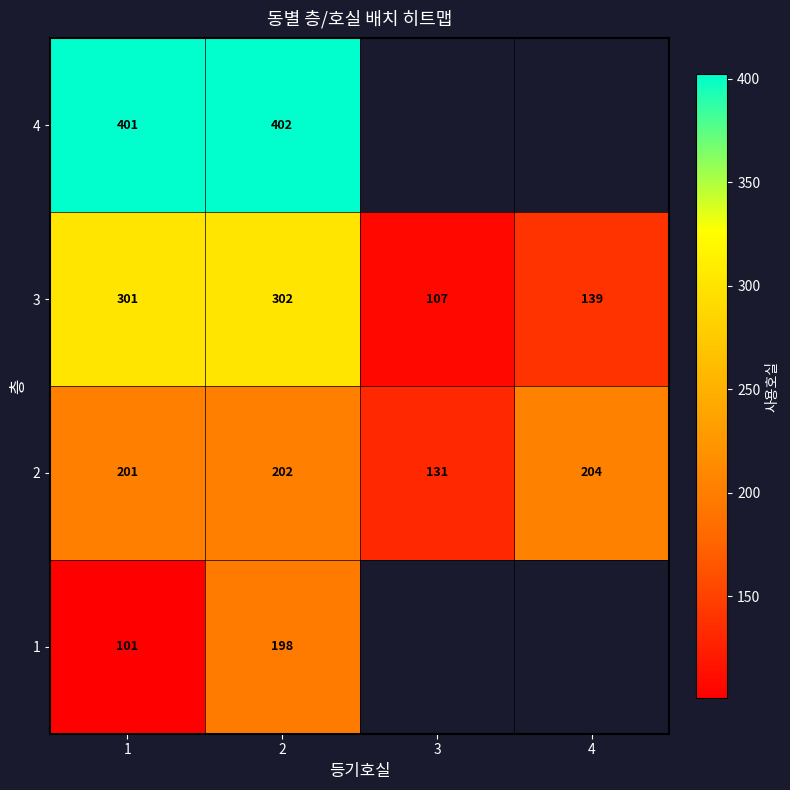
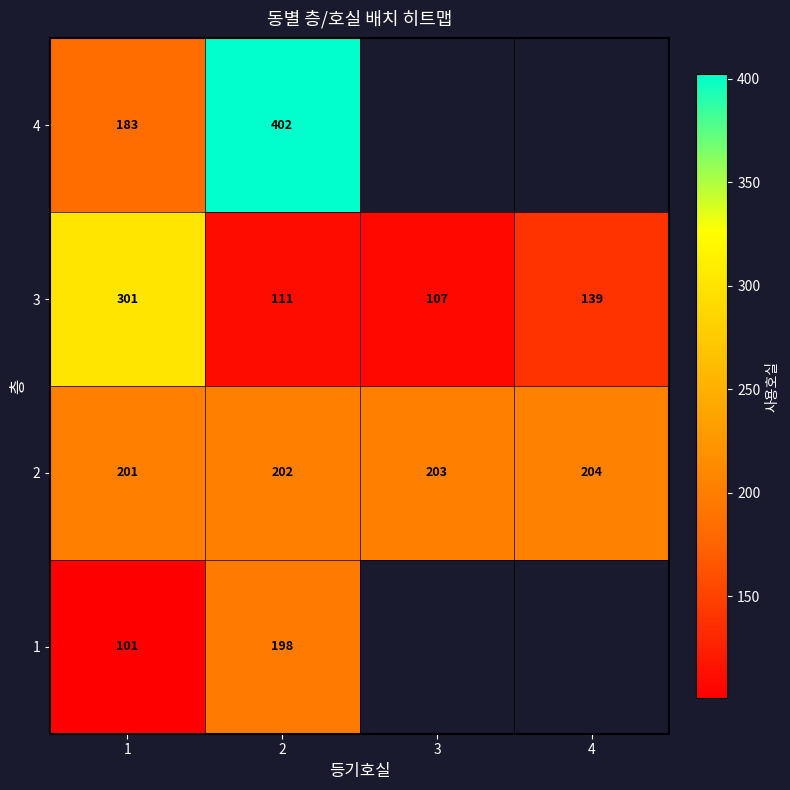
4, 1: 401 -> 183
3, 2: 302 -> 111
2, 3: 131 -> 203
